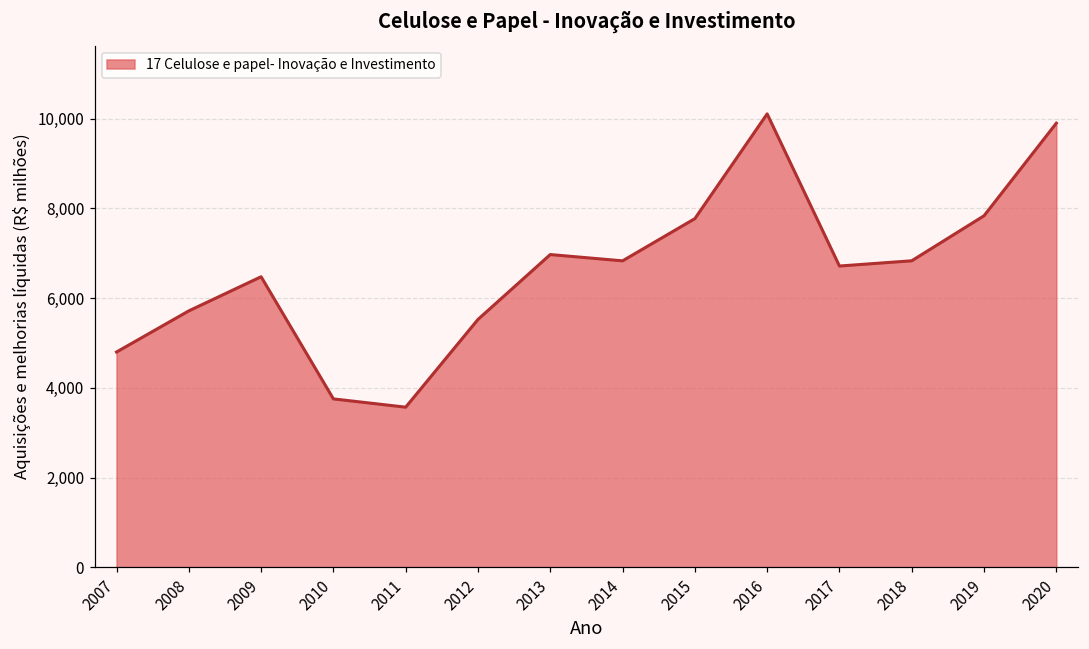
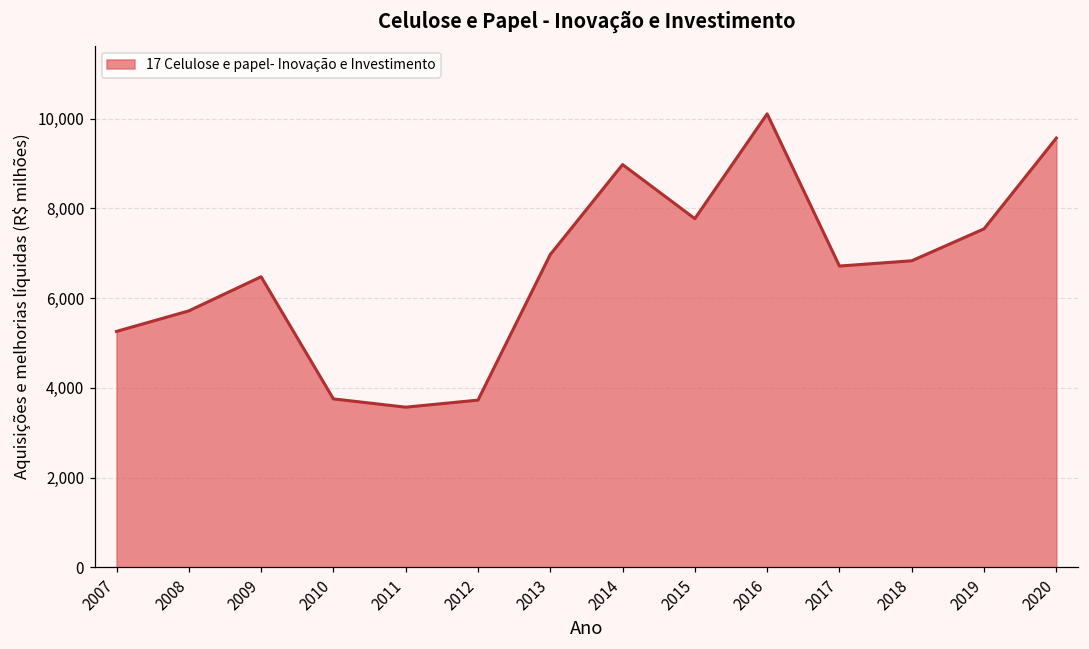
2007: 4,800 -> 5,300
2012: 5,500 -> 3,700
2014: 6,800 -> 9,000
2019: 7,800 -> 7,500
2020: 9,900 -> 9,600
